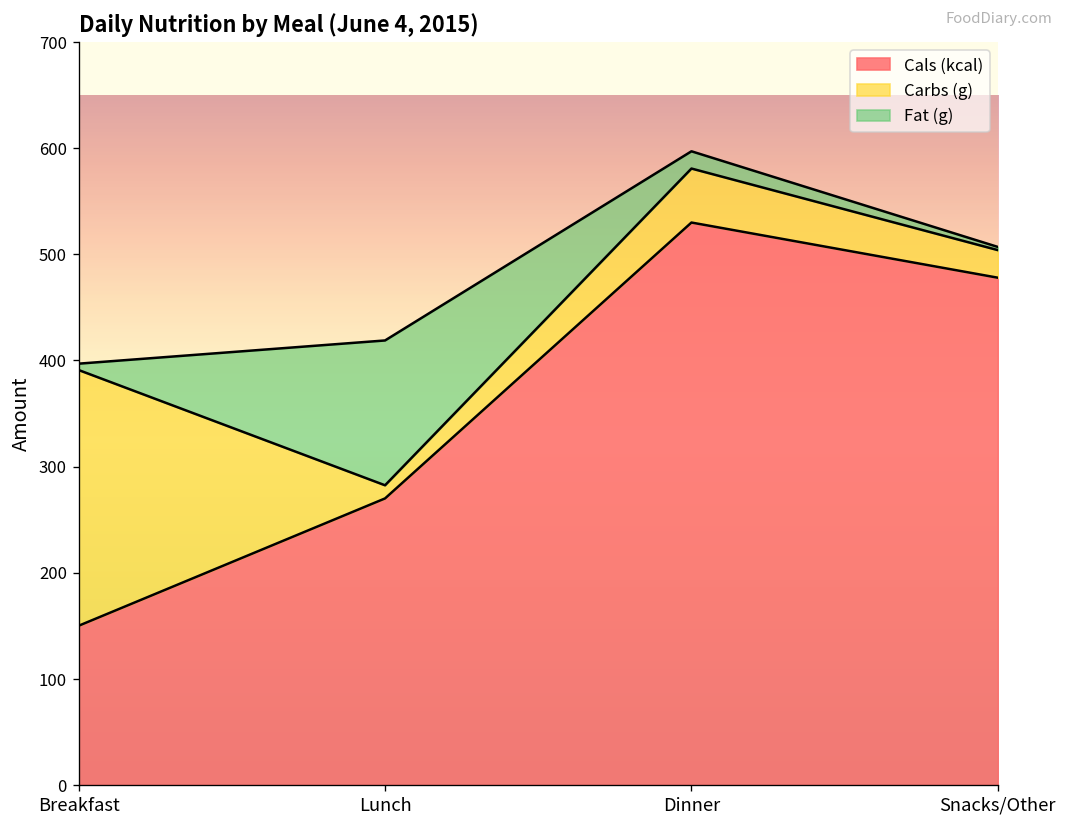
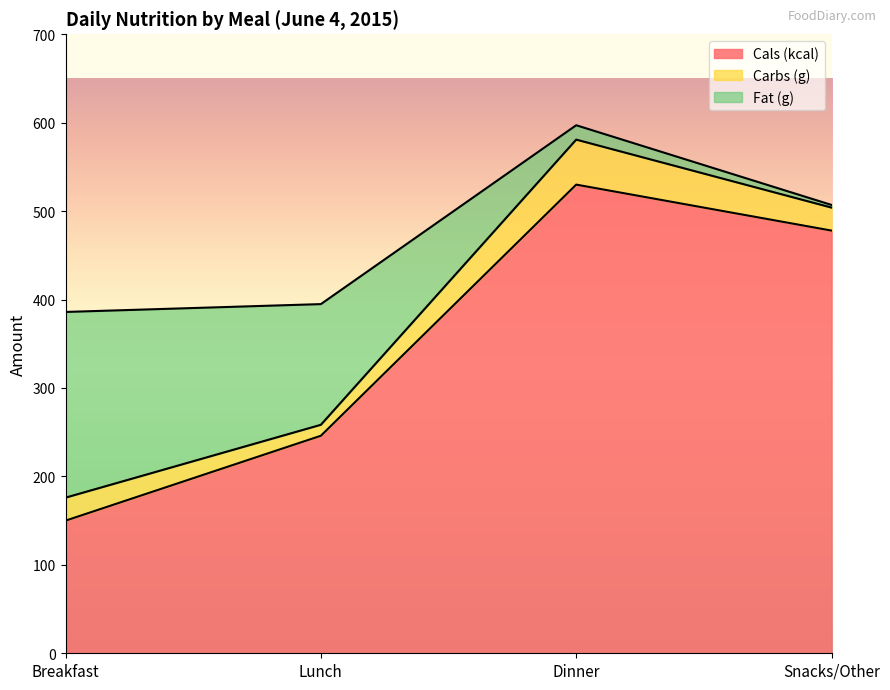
Carbs (g), Breakfast: 240 -> 30
Fat (g), Breakfast: 10 -> 210
Cals (kcal), Lunch: 270 -> 250
